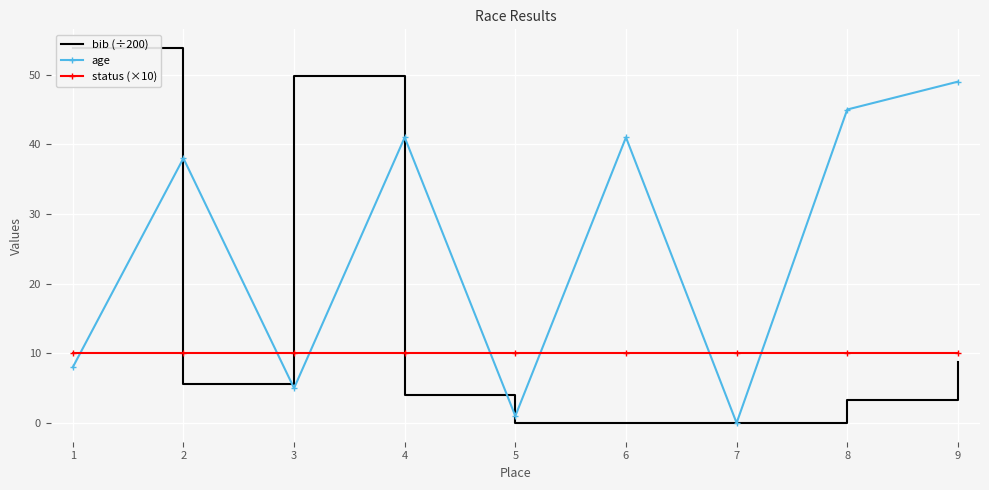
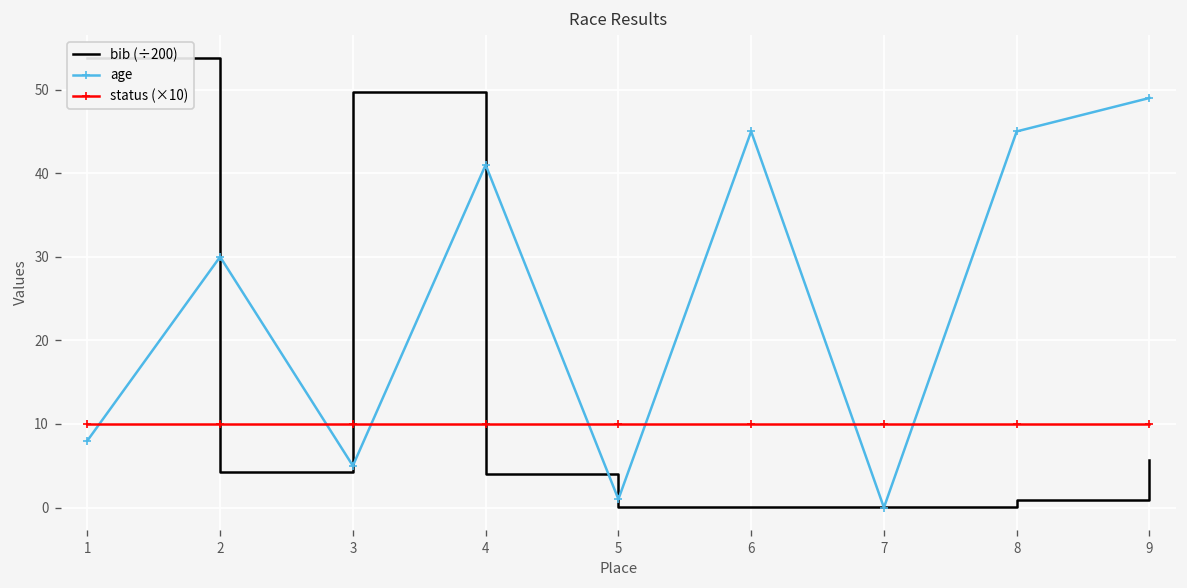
bib (÷200), 2: 6 -> 4
age, 2: 38 -> 30
age, 6: 41 -> 45
bib (÷200), 8: 3 -> 1
bib (÷200), 9: 9 -> 6
